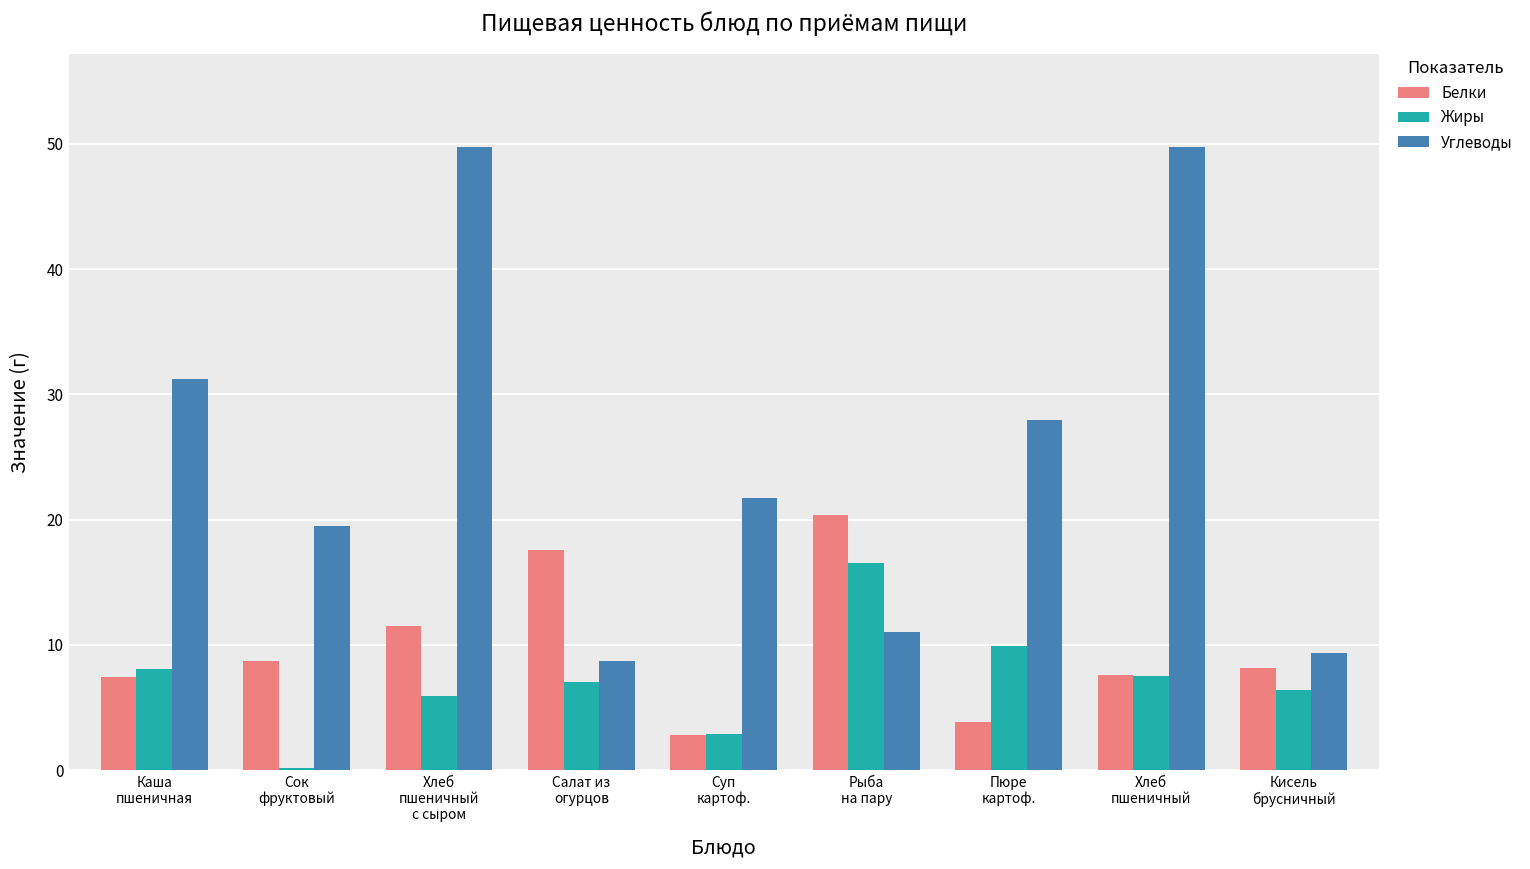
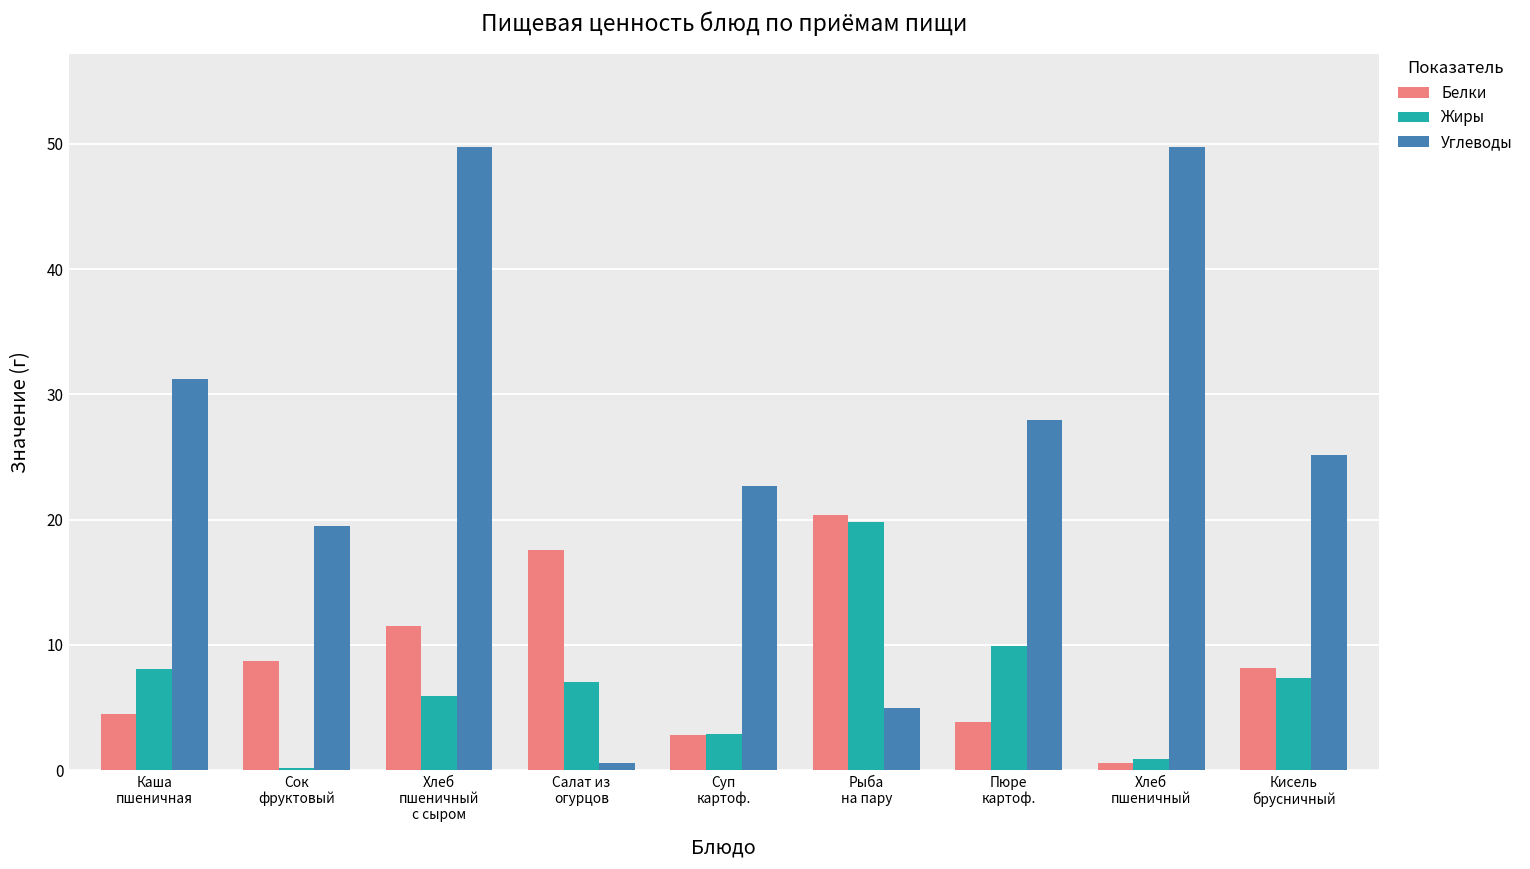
Белки, Каша пшеничная: 7.4 -> 4.5
Углеводы, Салат из огурцов: 8.7 -> 0.6
Углеводы, Суп картоф.: 21.8 -> 22.7
Жиры, Рыба на пару: 16.6 -> 19.8
Углеводы, Рыба на пару: 11.1 -> 5.0
Белки, Хлеб пшеничный: 7.6 -> 0.6
Жиры, Хлеб пшеничный: 7.5 -> 0.9
Жиры, Кисель брусничный: 6.4 -> 7.4
Углеводы, Кисель брусничный: 9.4 -> 25.1
